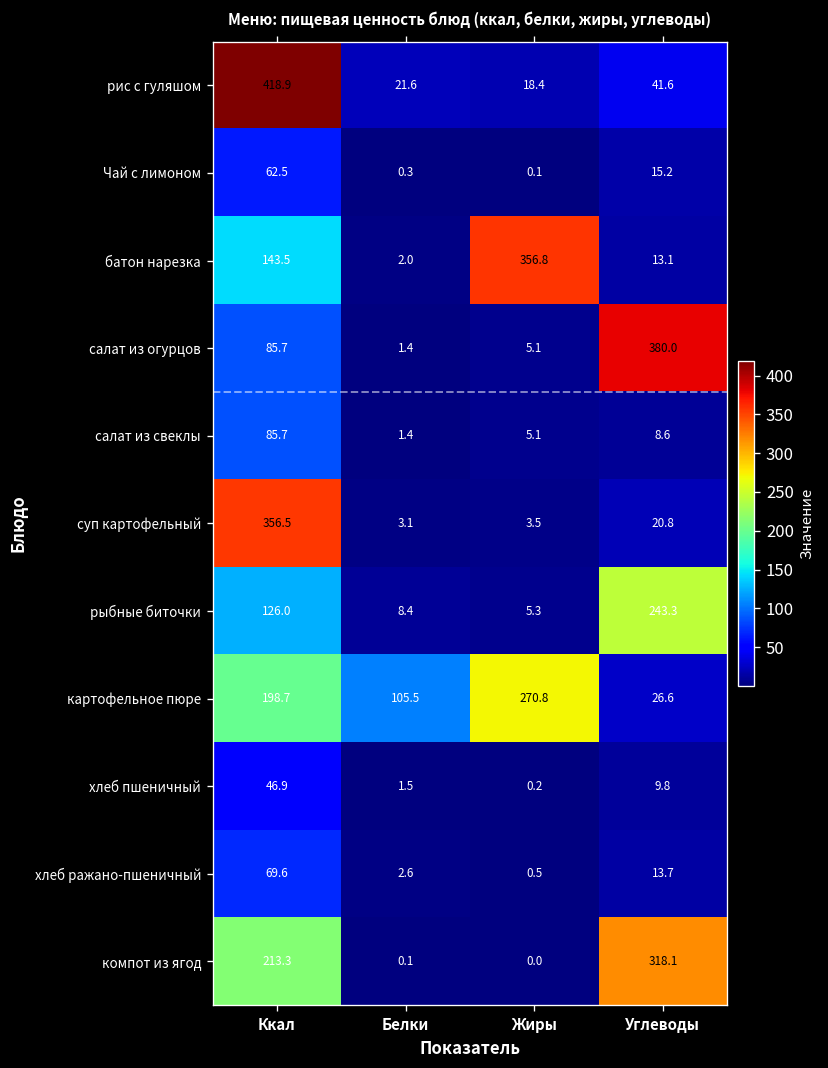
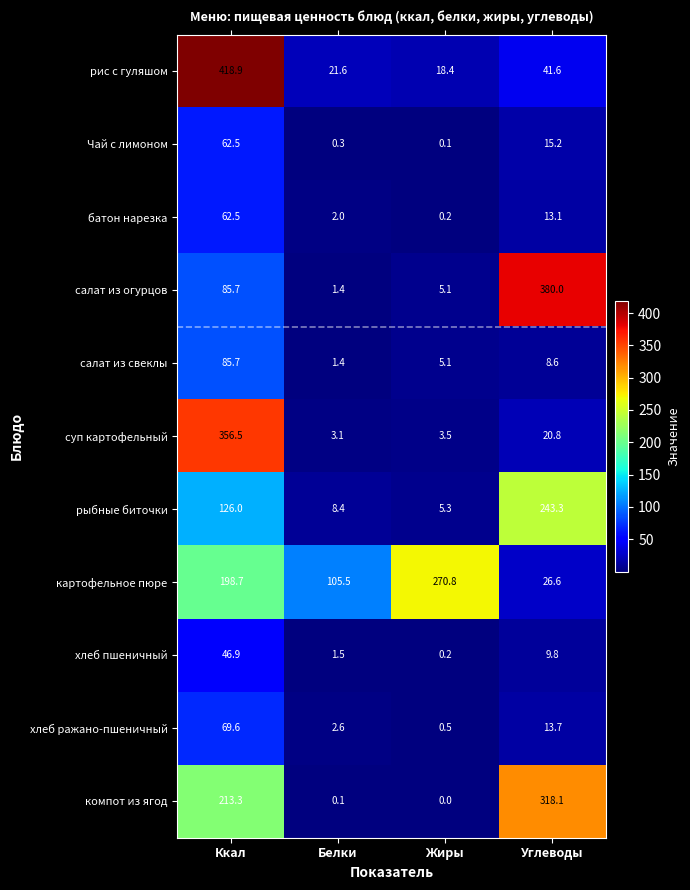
батон нарезка, Ккал: 143.5 -> 62.5
батон нарезка, Жиры: 356.8 -> 0.2
